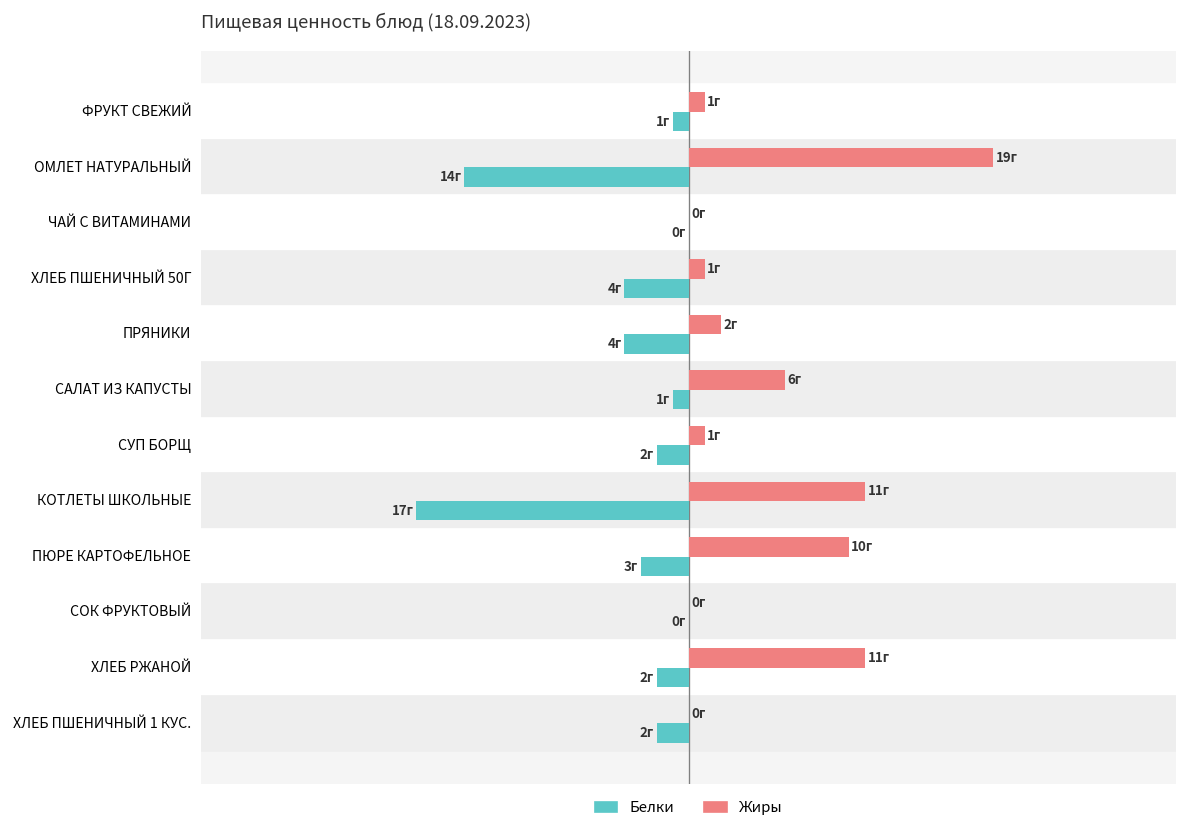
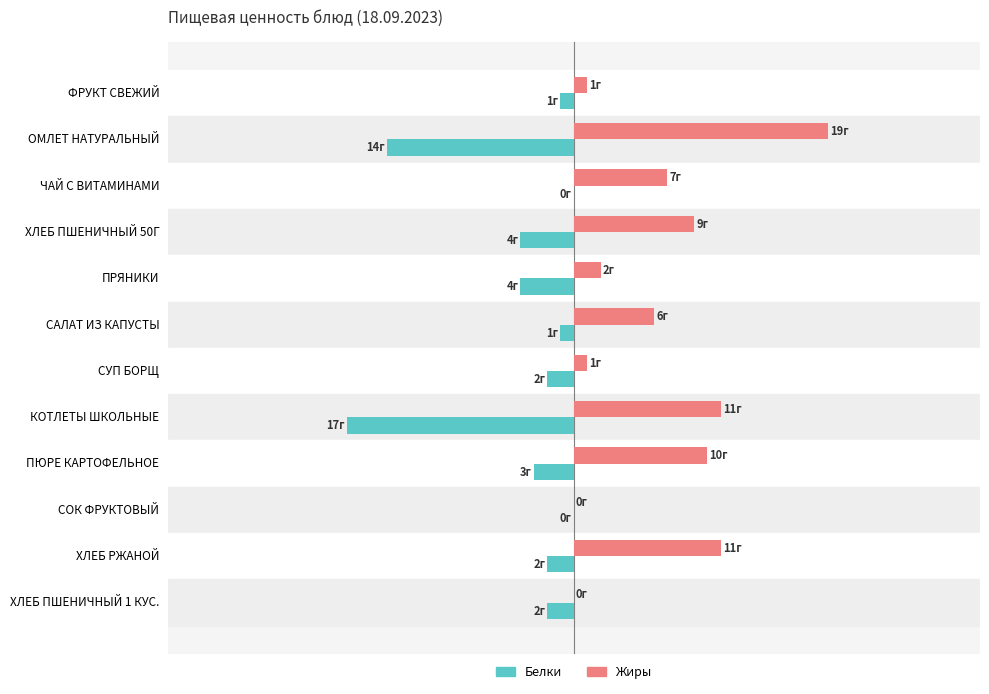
Жиры, ЧАЙ С ВИТАМИНАМИ: 0г -> 7г
Жиры, ХЛЕБ ПШЕНИЧНЫЙ 50Г: 1г -> 9г
